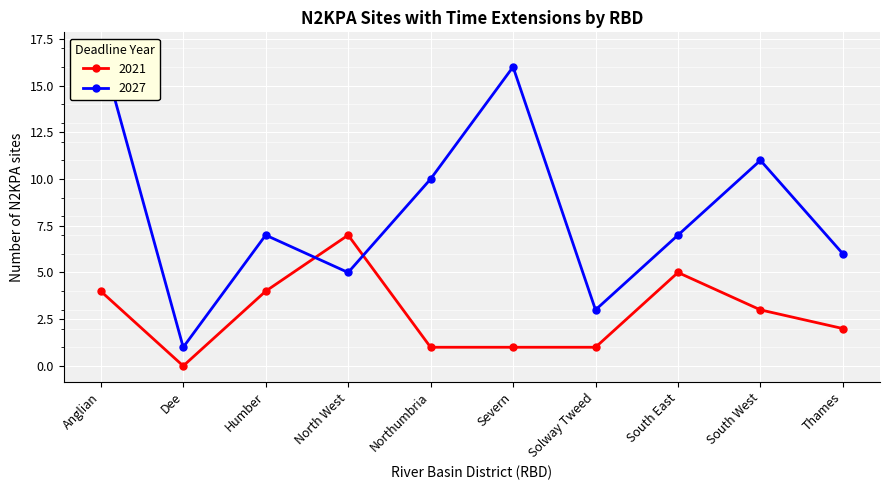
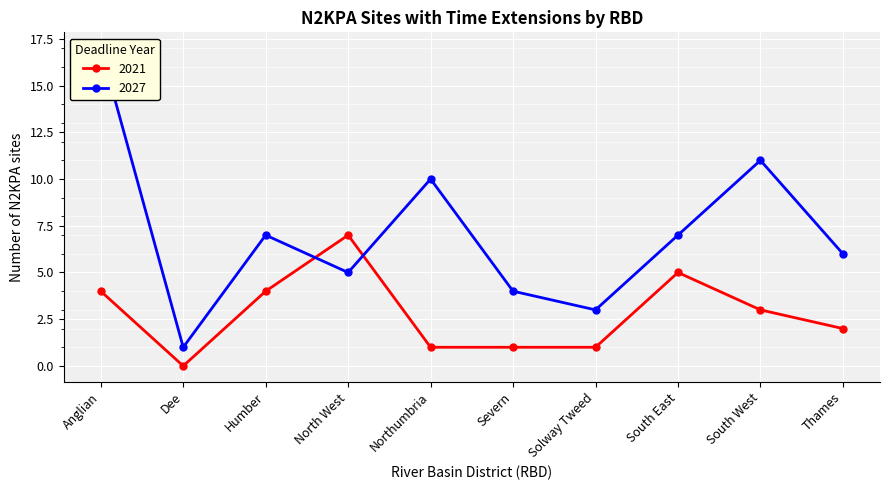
2027, Severn: 16 -> 4
